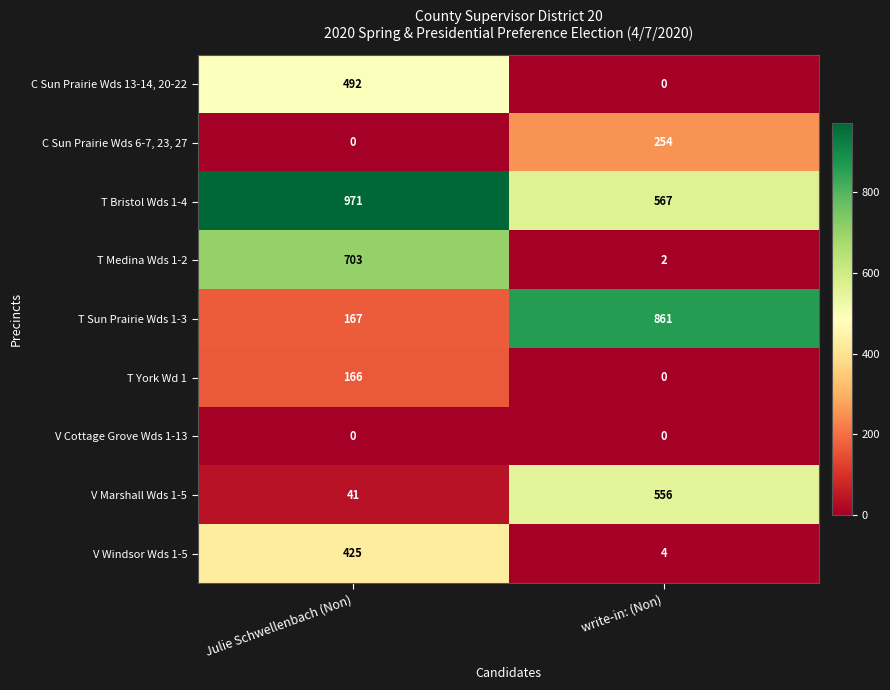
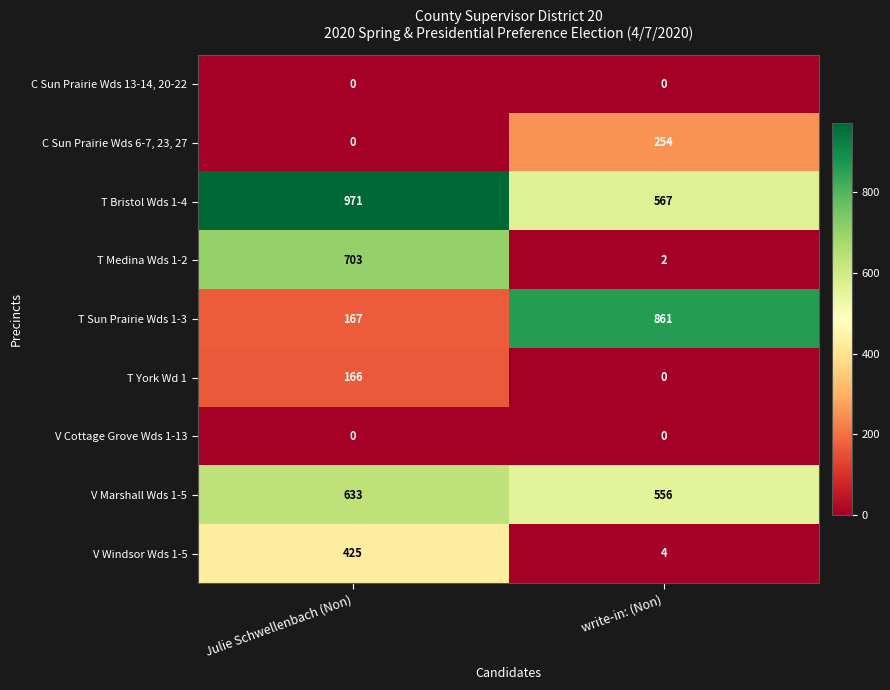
C Sun Prairie Wds 13-14, 20-22, Julie Schwellenbach (Non): 492 -> 0
V Marshall Wds 1-5, Julie Schwellenbach (Non): 41 -> 633
